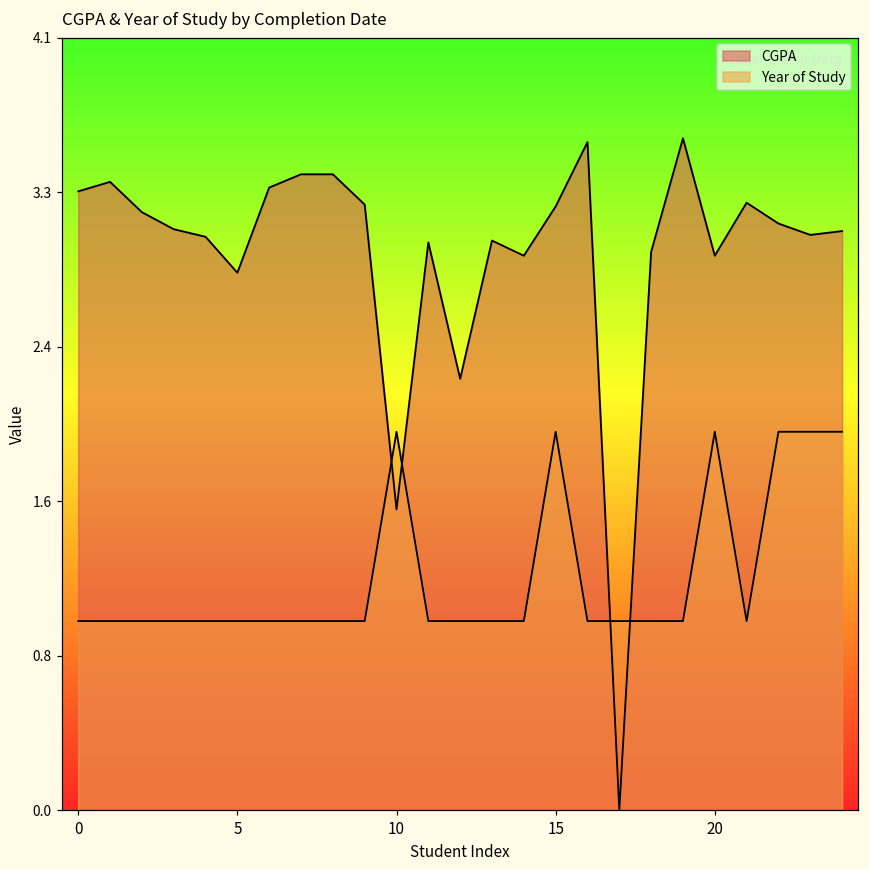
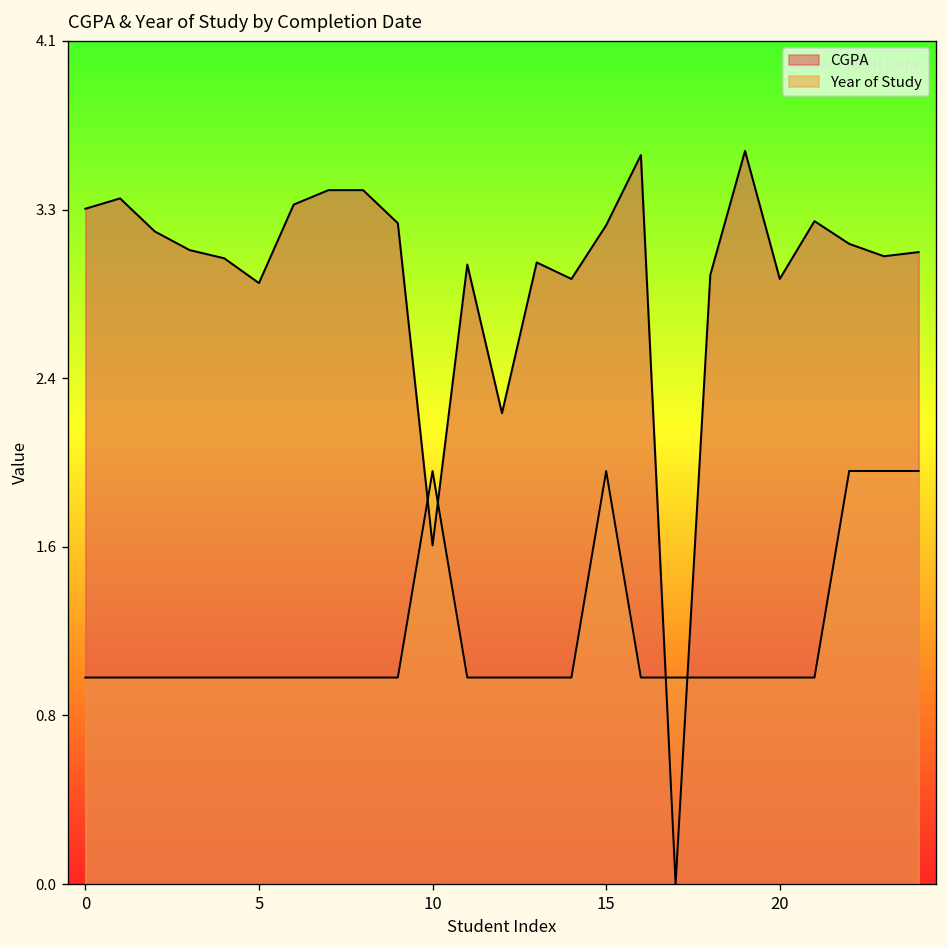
CGPA, 5: 2.84 -> 2.91
CGPA, 10: 1.59 -> 1.64
Year of Study, 20: 2 -> 1
